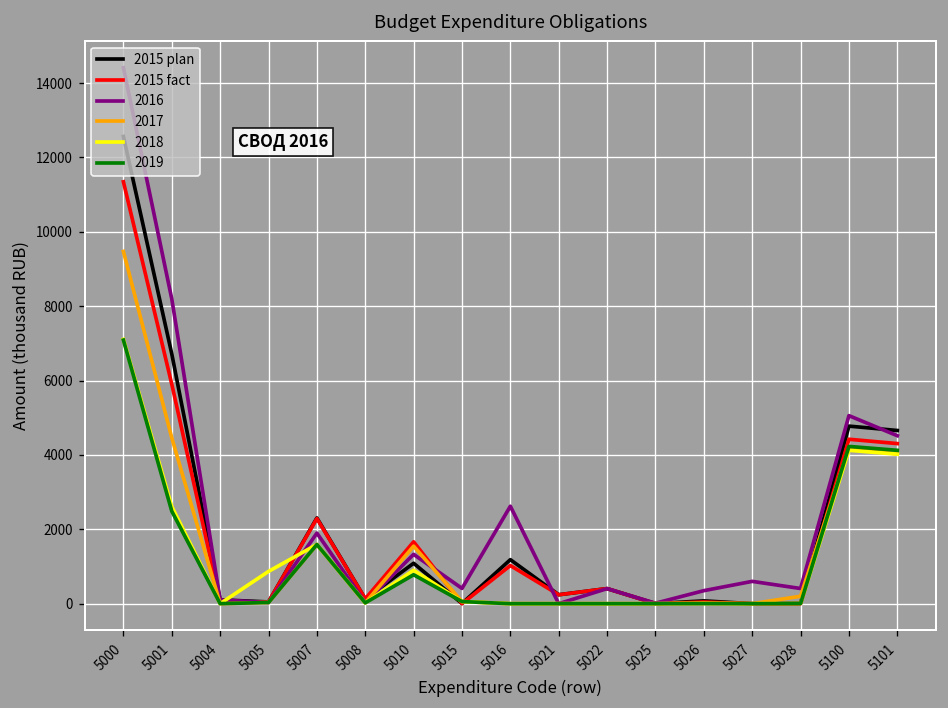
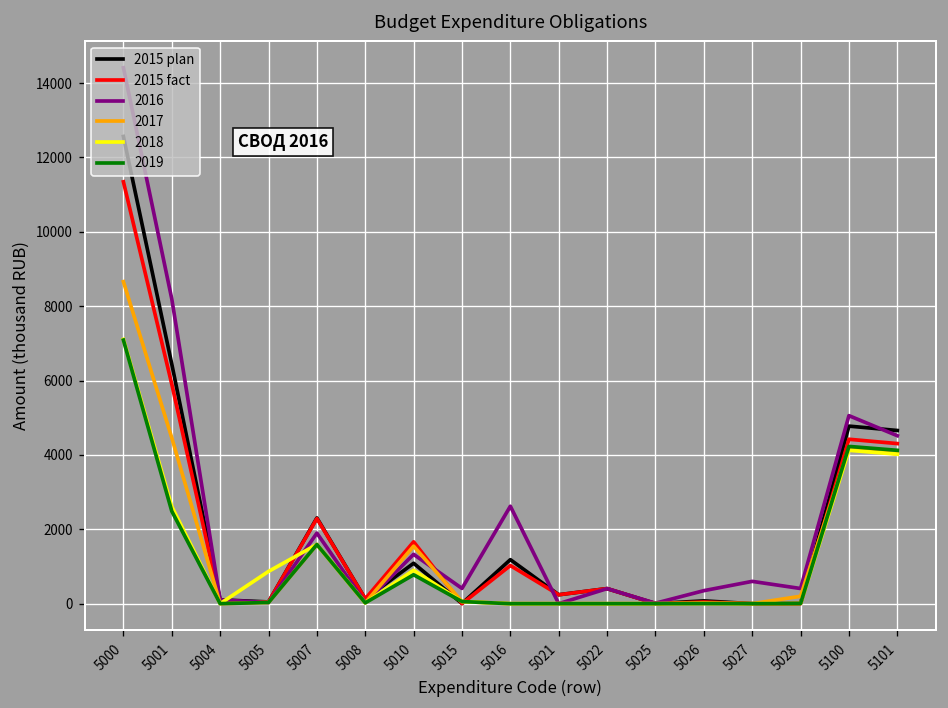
2017, 5000: 9500 -> 8700
2015 plan, 5001: 6700 -> 6400
